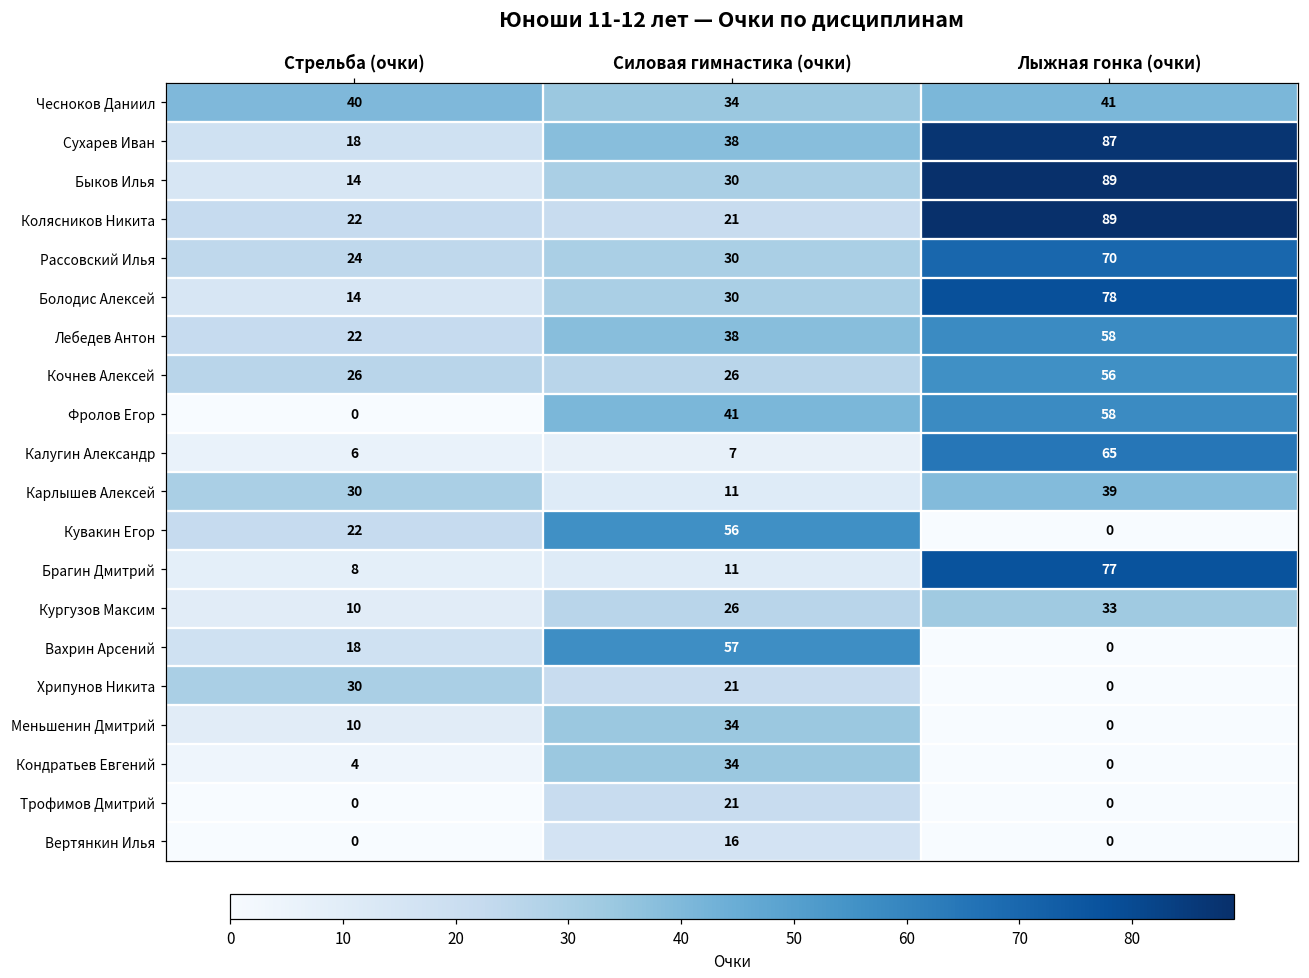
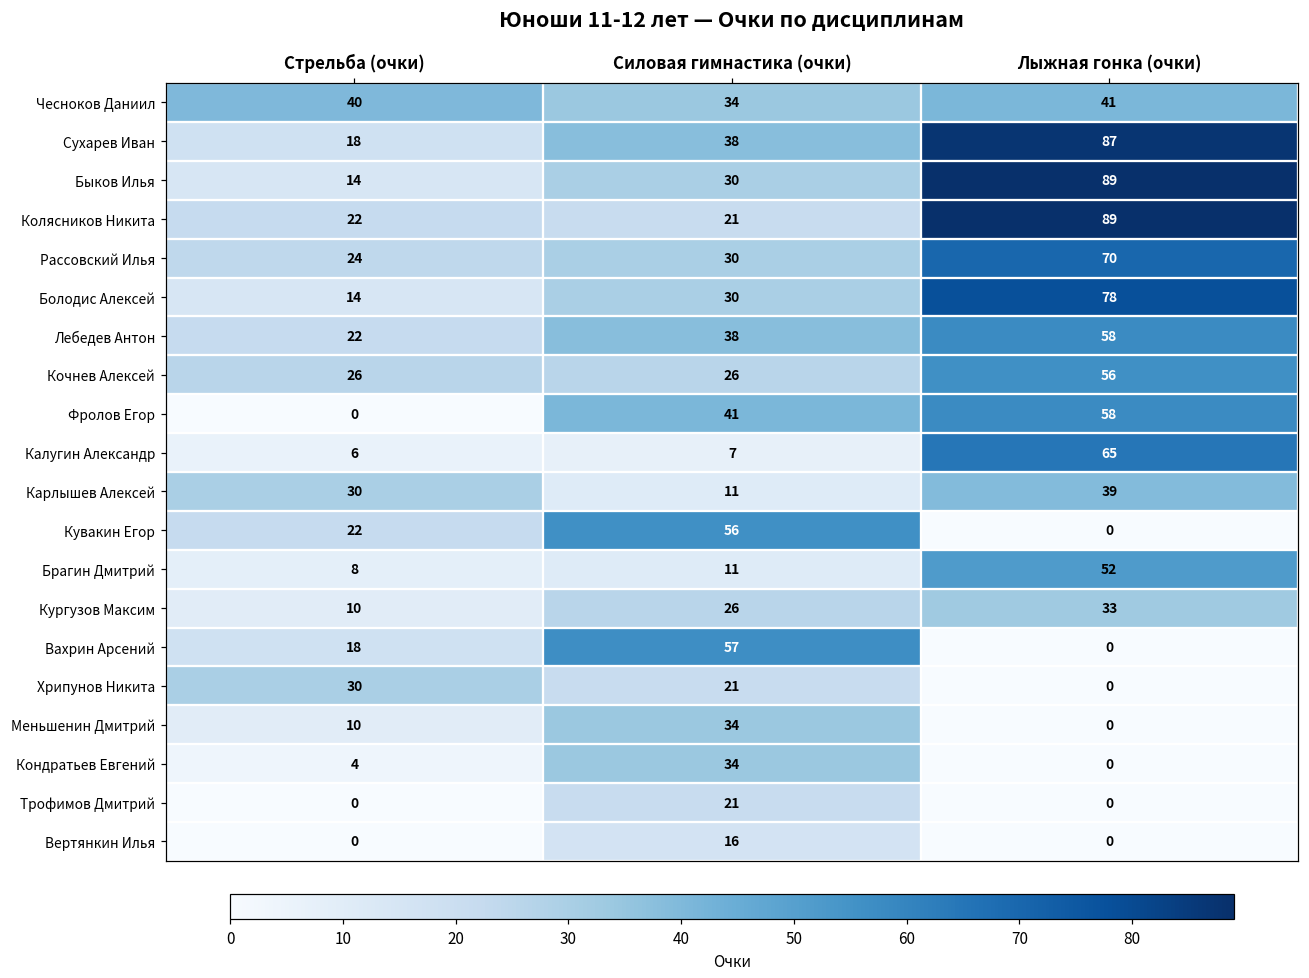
Брагин Дмитрий, Лыжная гонка (очки): 77 -> 52
